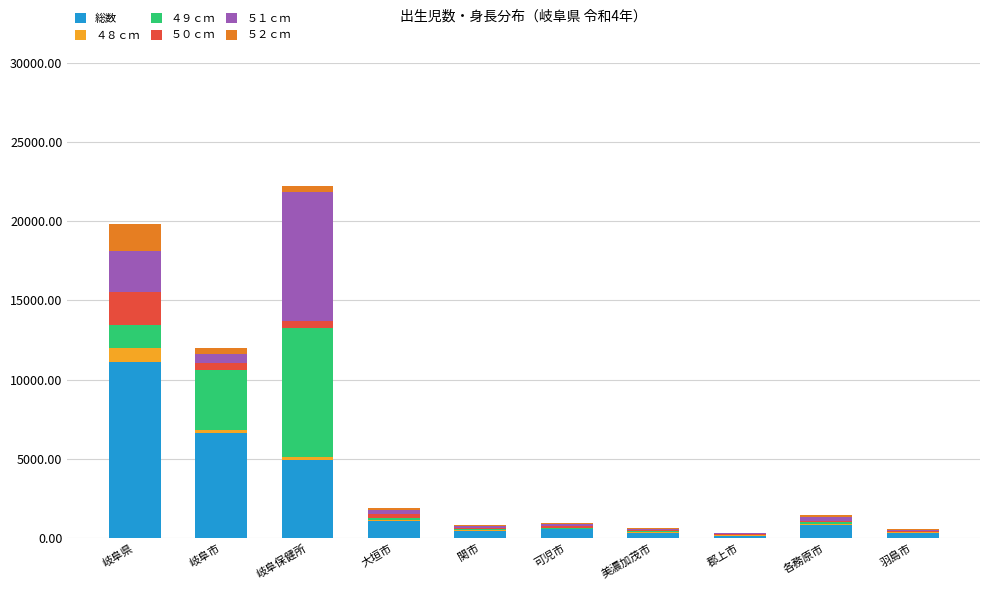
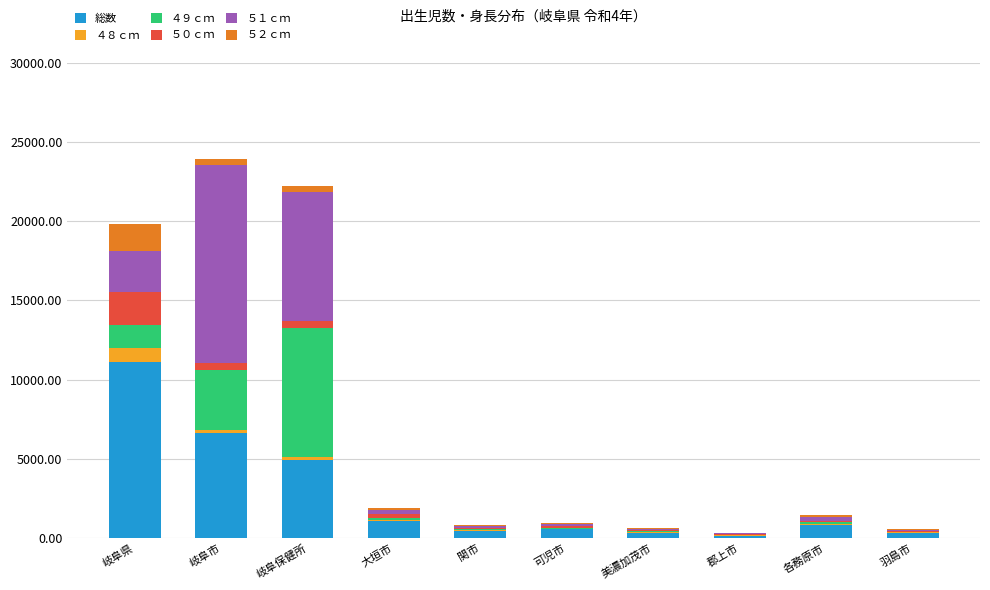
５１ｃｍ, 岐阜市: 600 -> 12500
